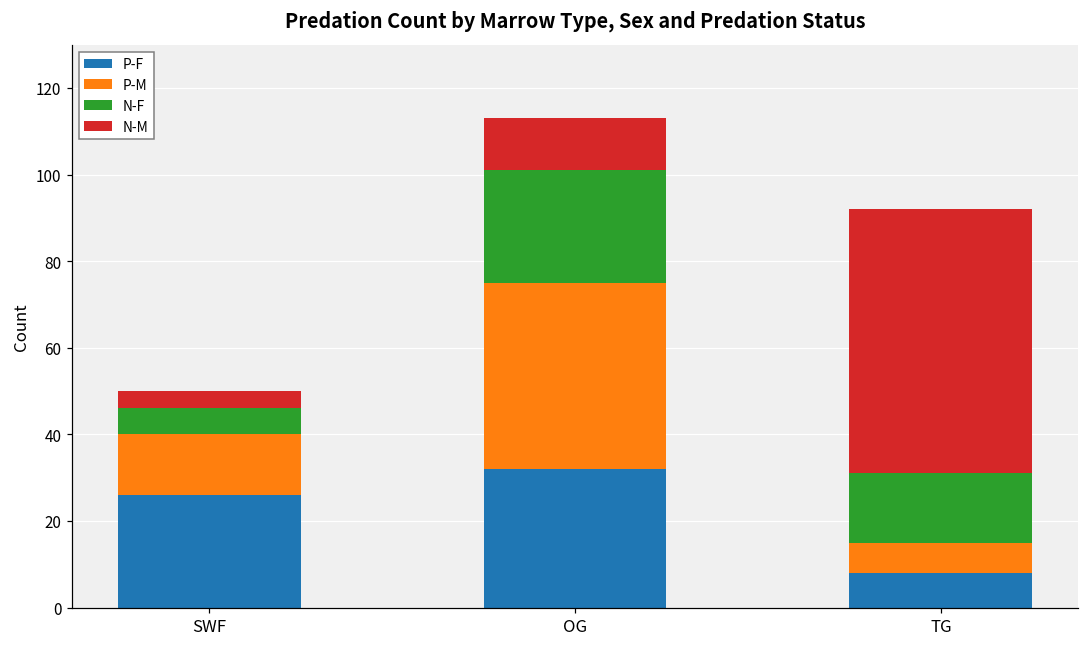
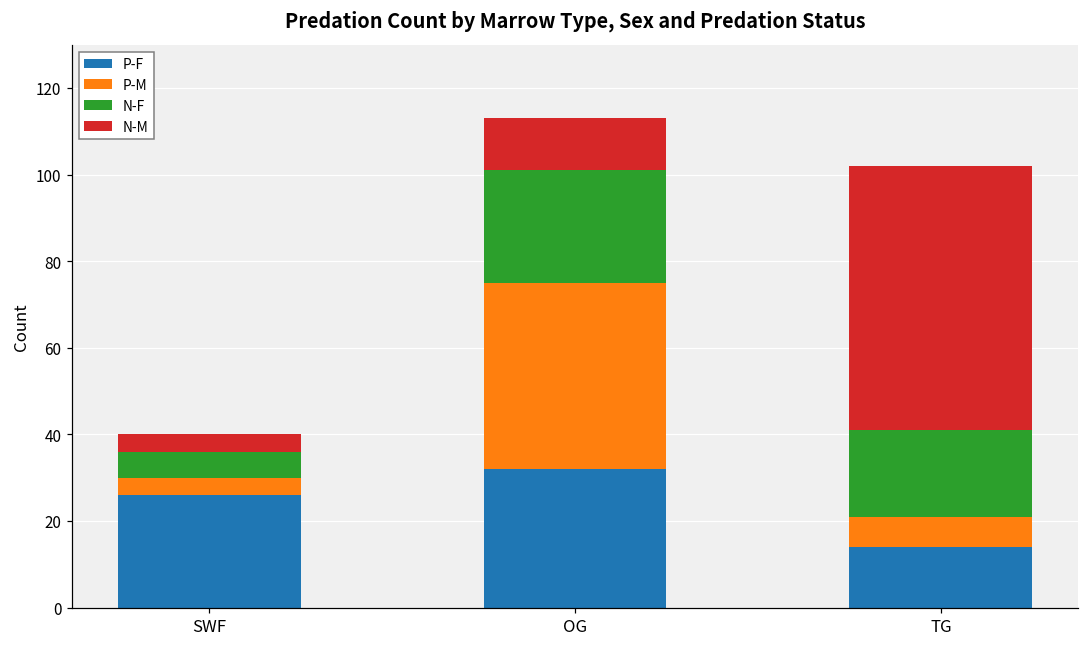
P-M, SWF: 14 -> 4
P-F, TG: 8 -> 14
N-F, TG: 16 -> 20
